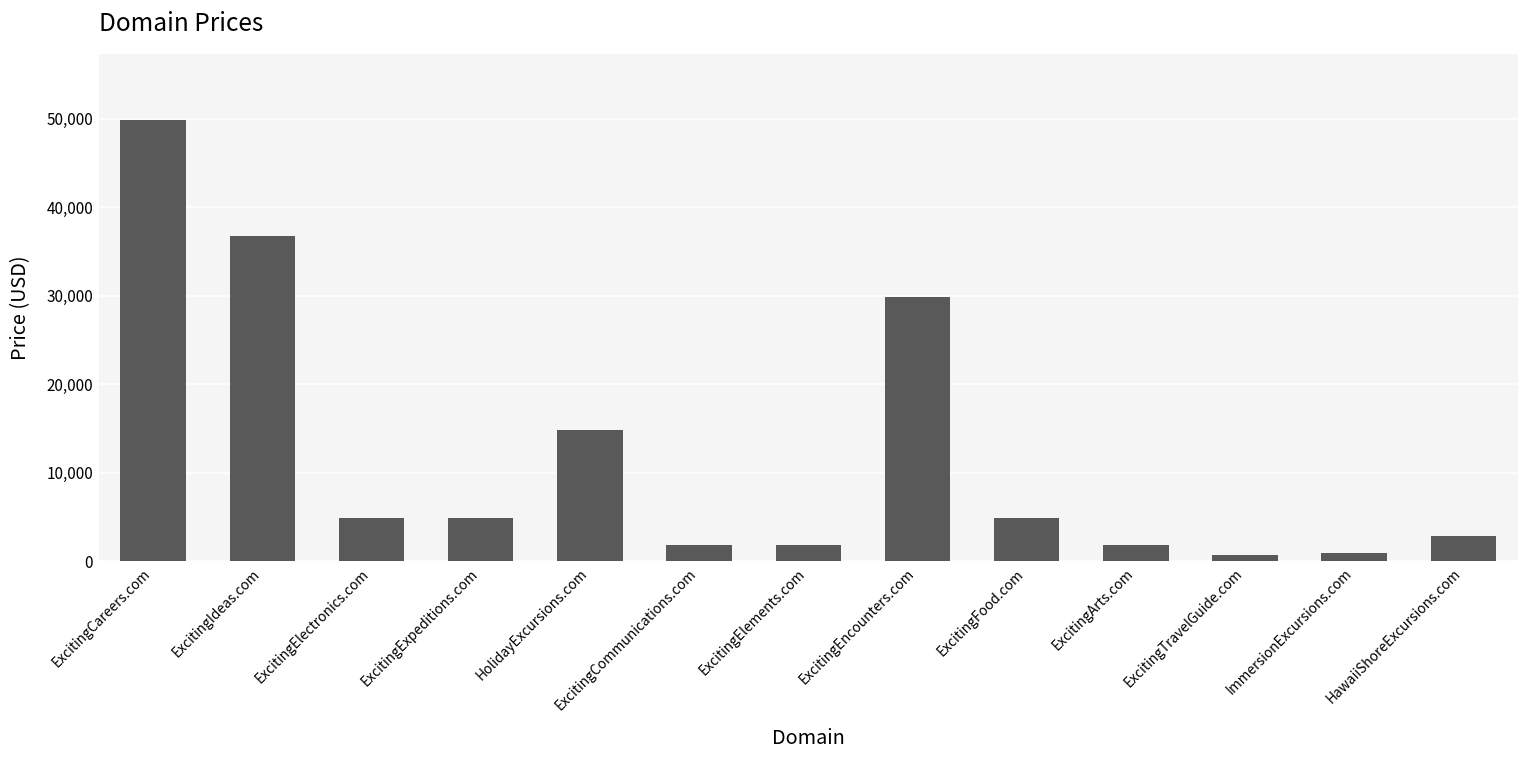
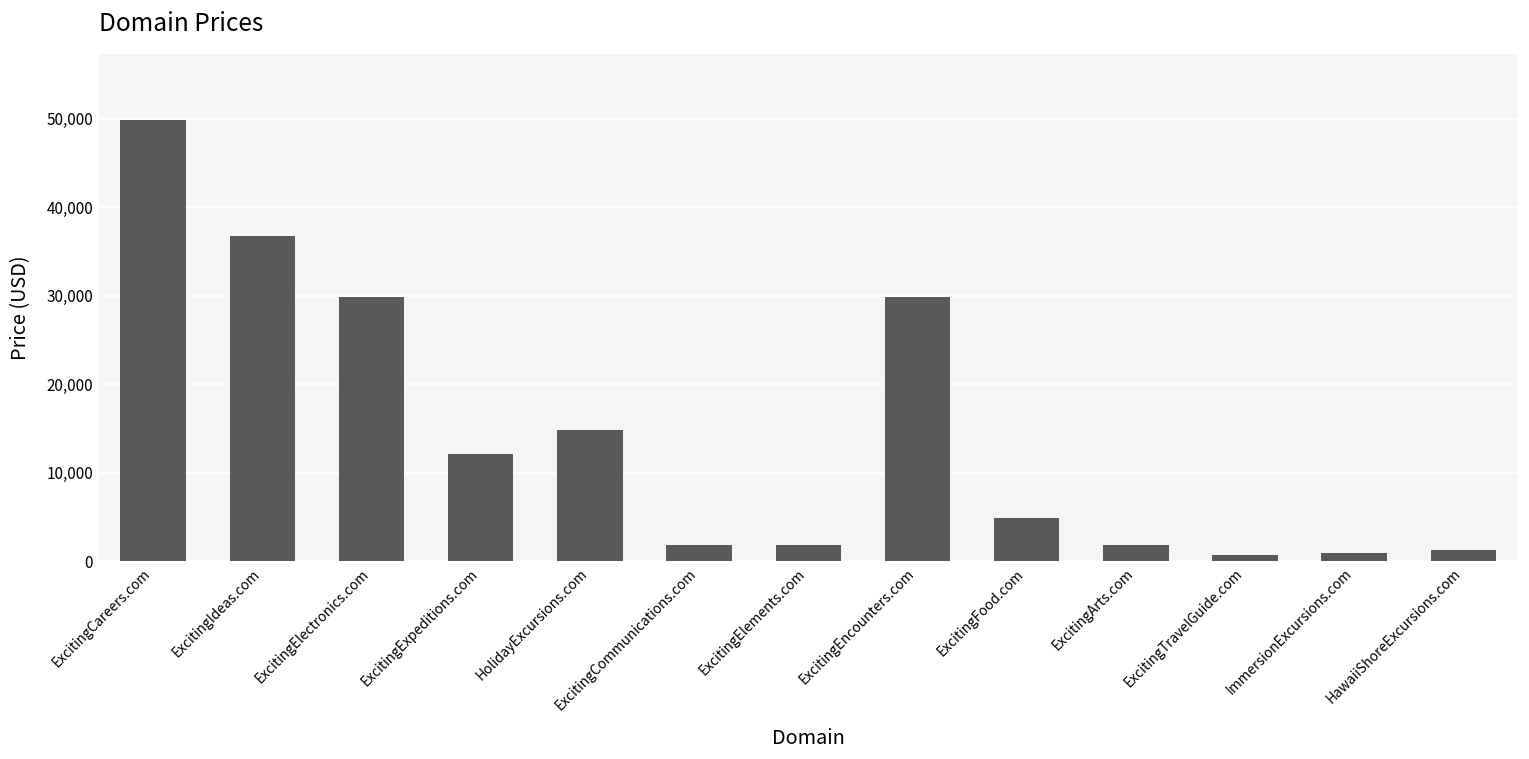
ExcitingElectronics.com: 5,000 -> 30,000
ExcitingExpeditions.com: 5,000 -> 12,000
HawaiiShoreExcursions.com: 3,000 -> 1,000
